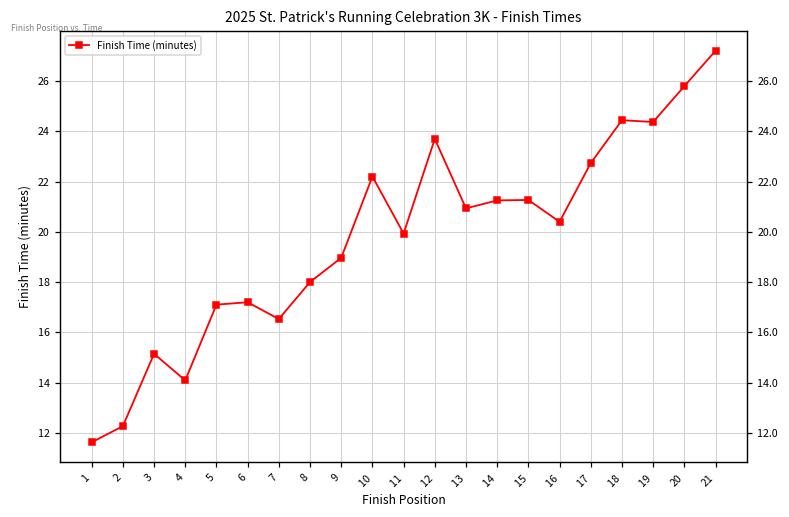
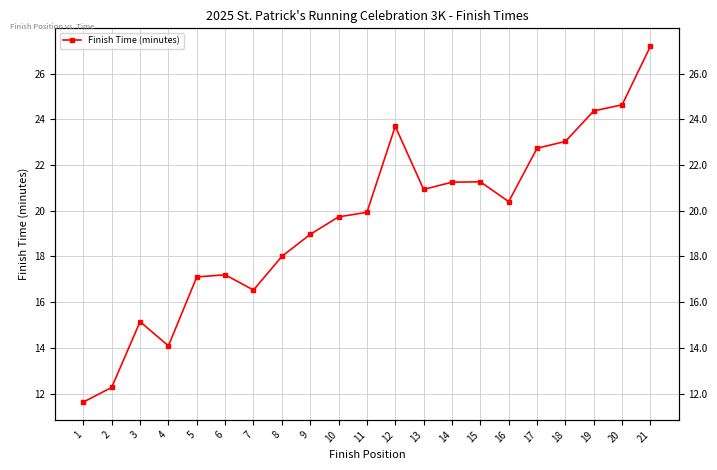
10: 22.2 -> 19.7
18: 24.4 -> 23.0
20: 25.8 -> 24.6
